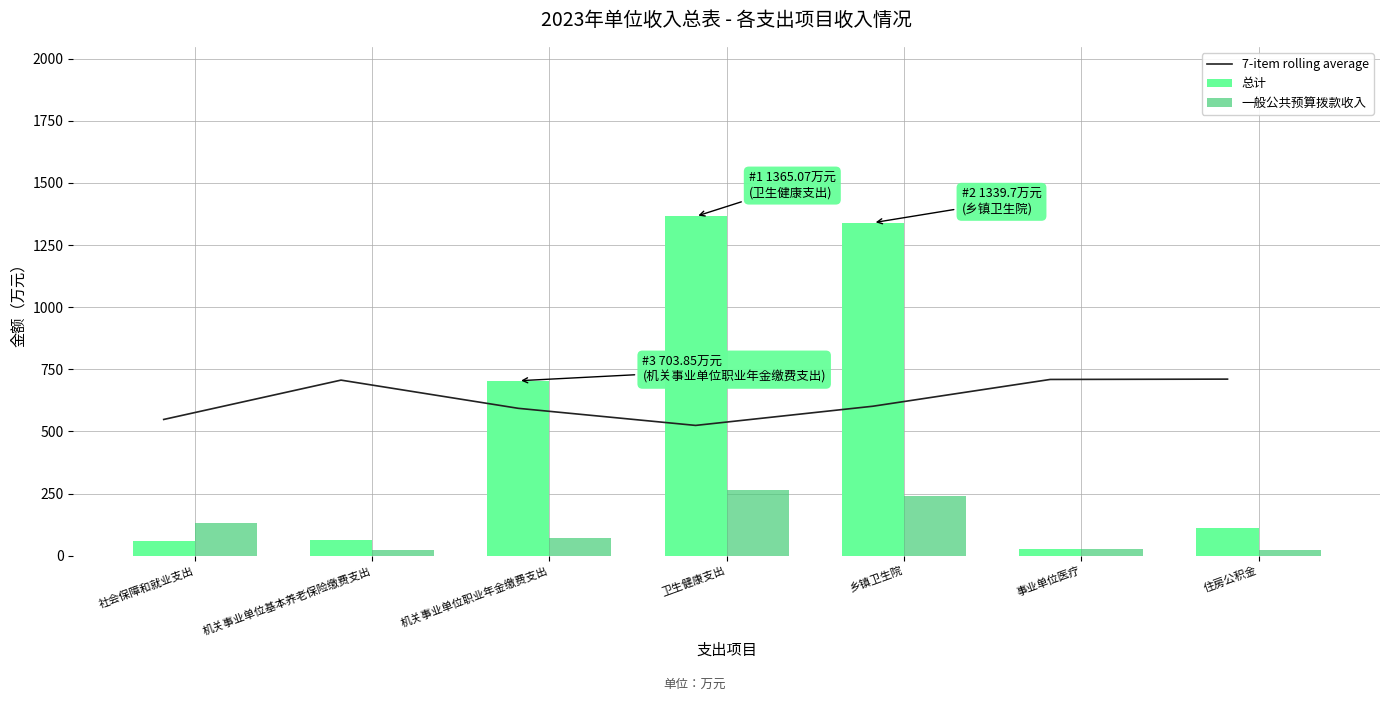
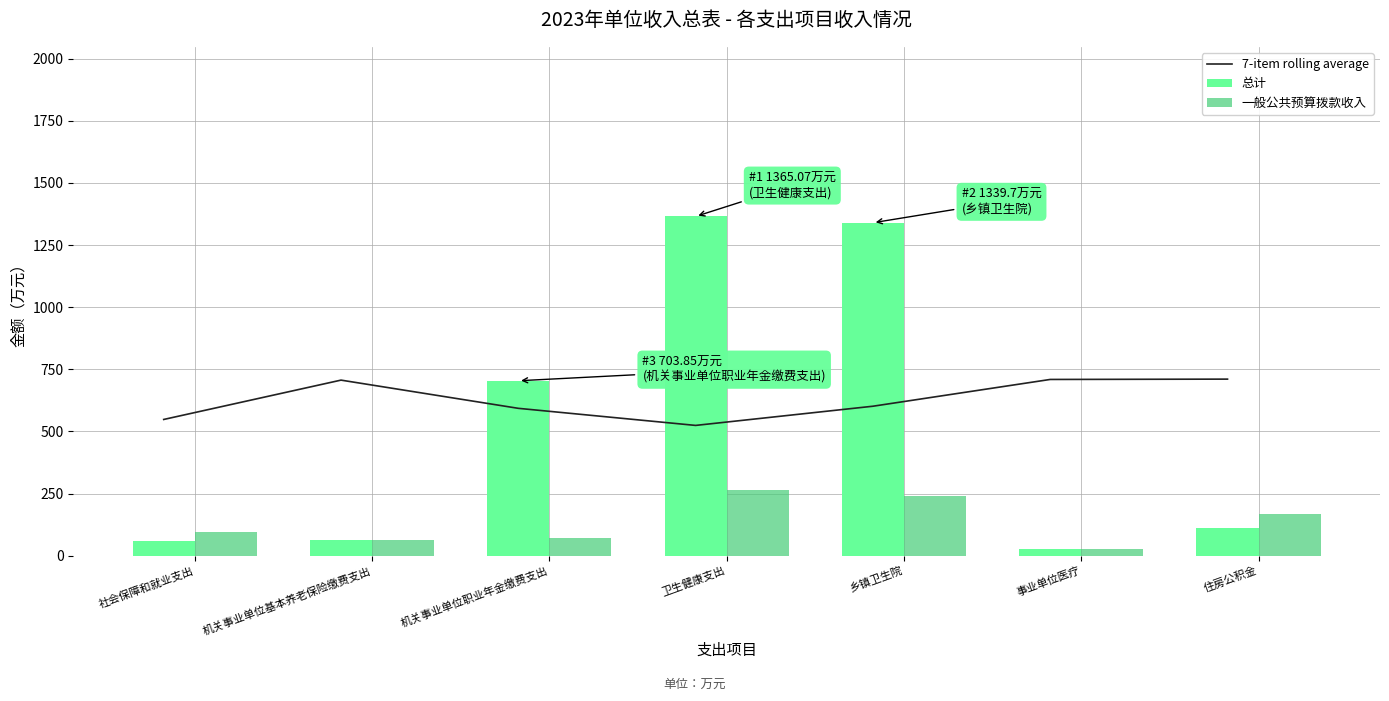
一般公共预算拨款收入, 社会保障和就业支出: 130 -> 90
一般公共预算拨款收入, 机关事业单位基本养老保险缴费支出: 20 -> 60
一般公共预算拨款收入, 住房公积金: 20 -> 170
